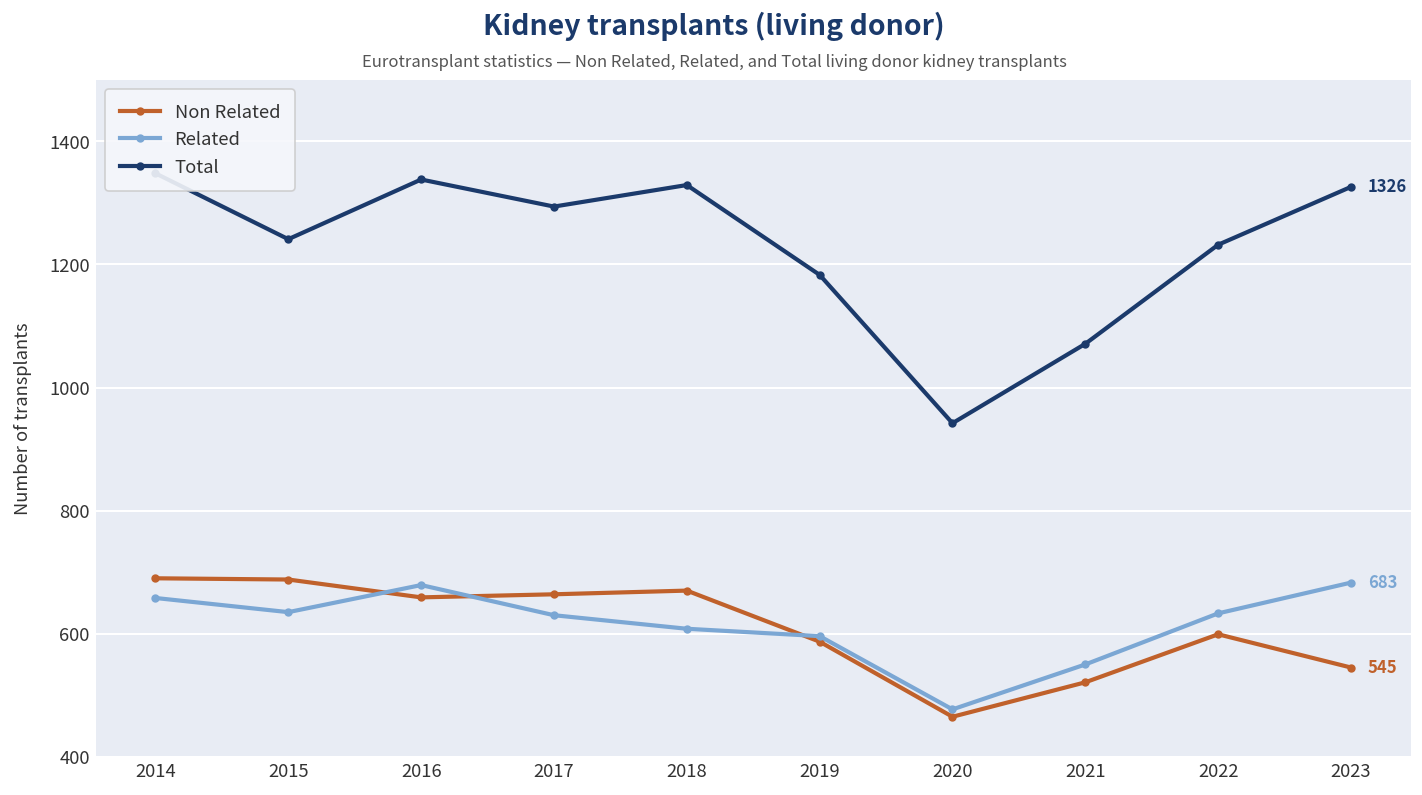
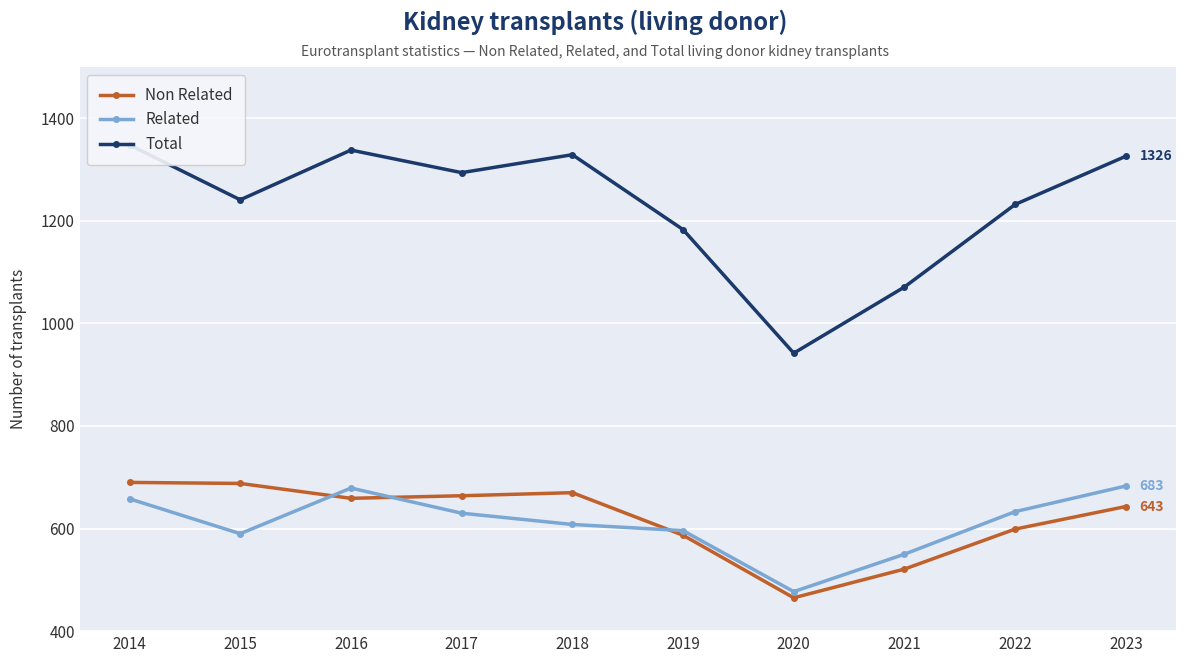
Related, 2015: 640 -> 590
Non Related, 2023: 545 -> 643
